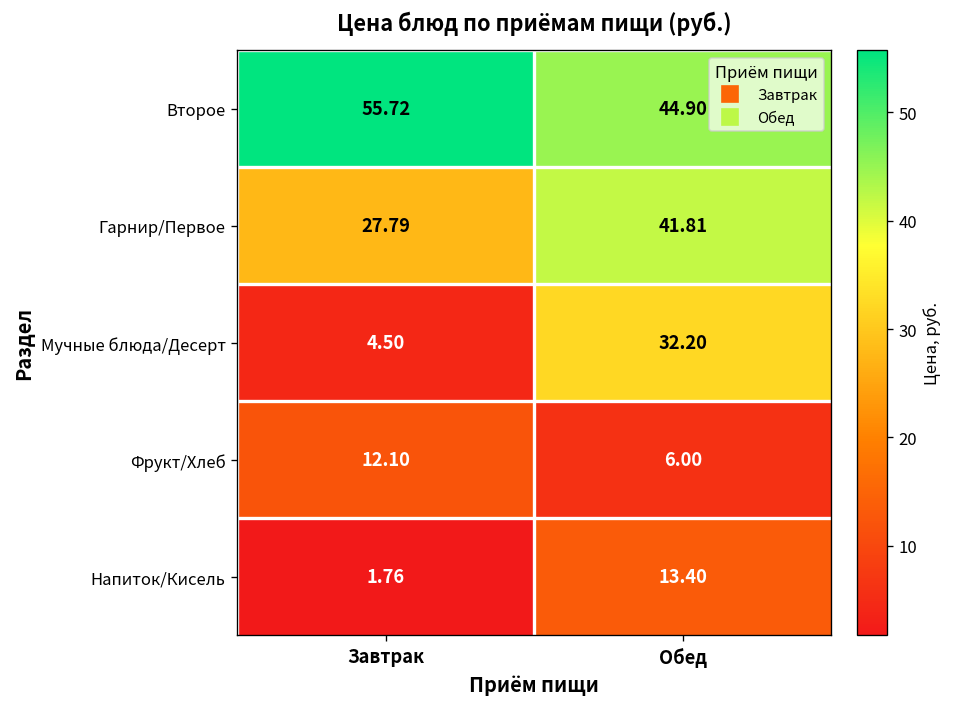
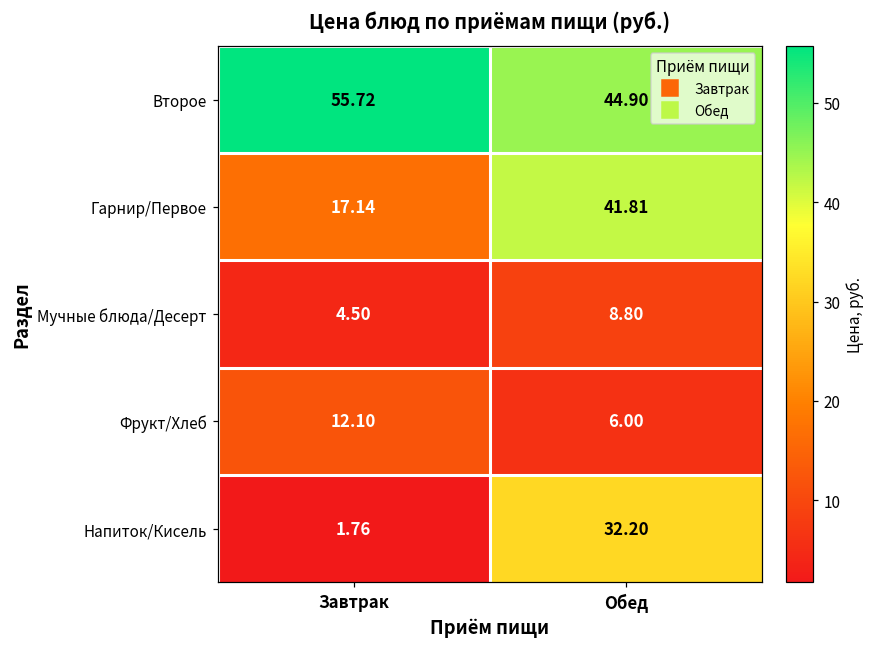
Гарнир/Первое, Завтрак: 27.79 -> 17.14
Мучные блюда/Десерт, Обед: 32.20 -> 8.80
Напиток/Кисель, Обед: 13.40 -> 32.20
